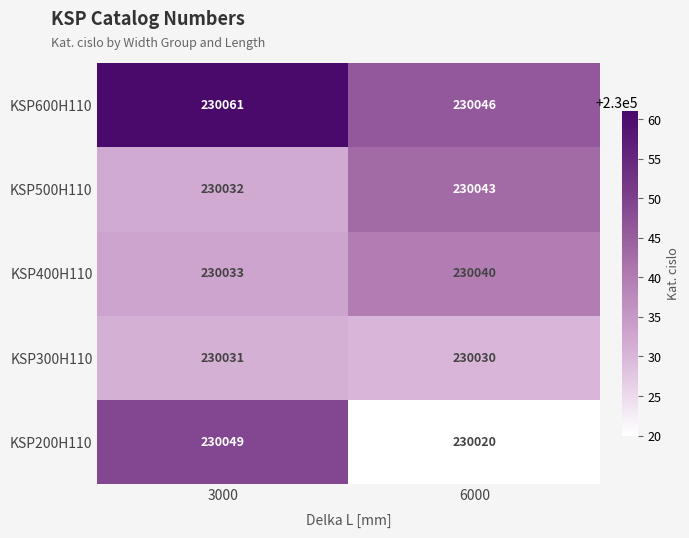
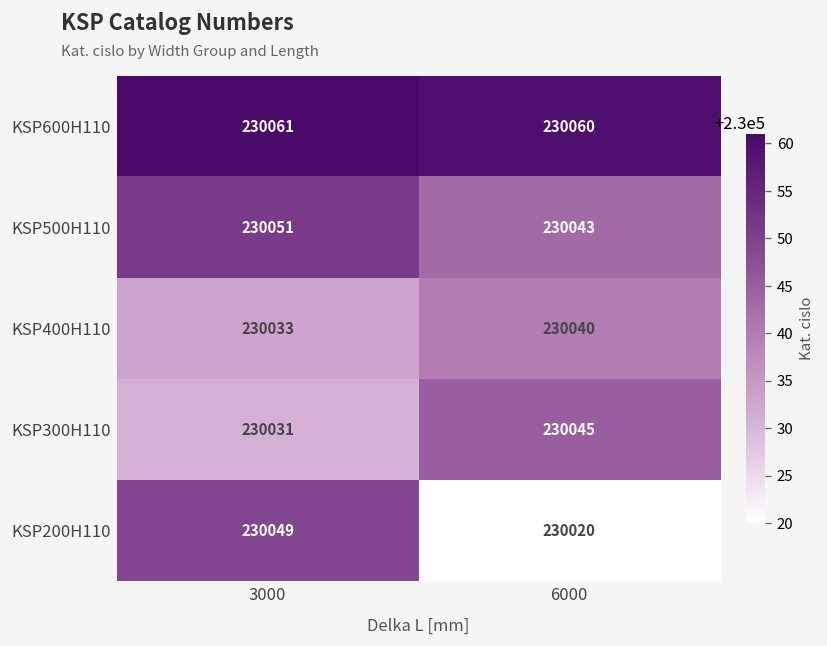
KSP600H110, 6000: 230046 -> 230060
KSP500H110, 3000: 230032 -> 230051
KSP300H110, 6000: 230030 -> 230045
